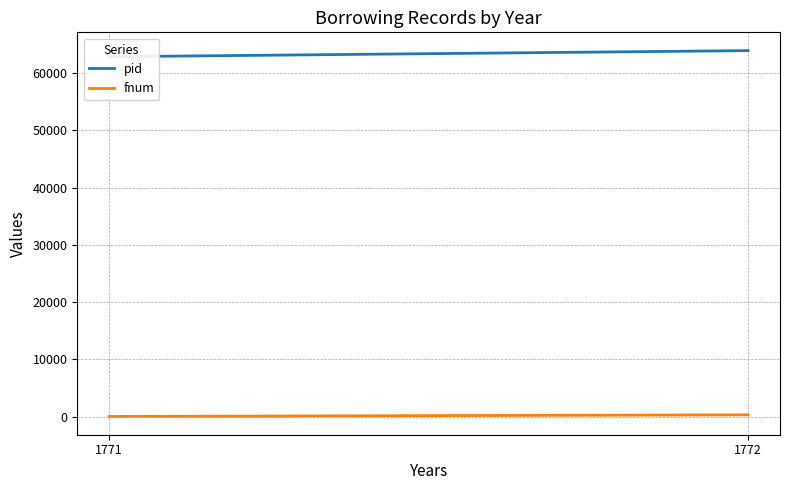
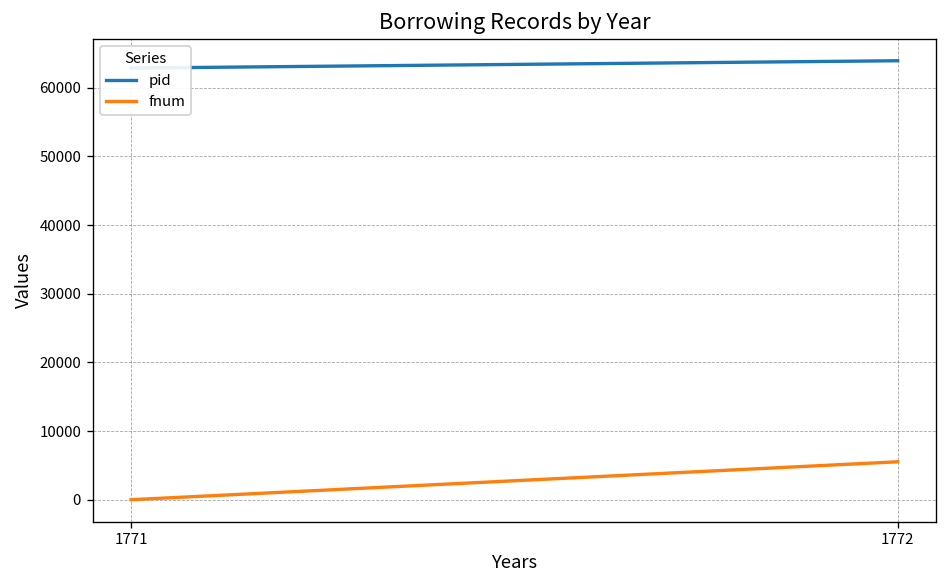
fnum, 1772: 0 -> 6000
